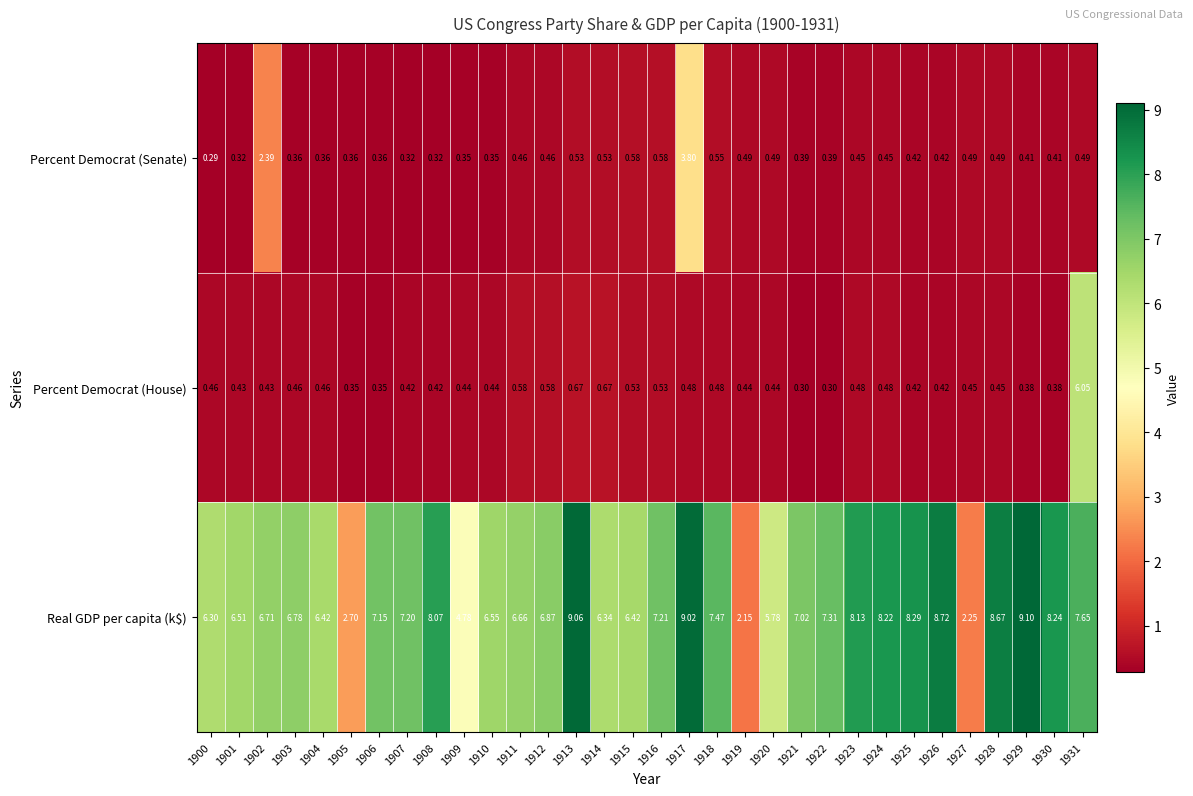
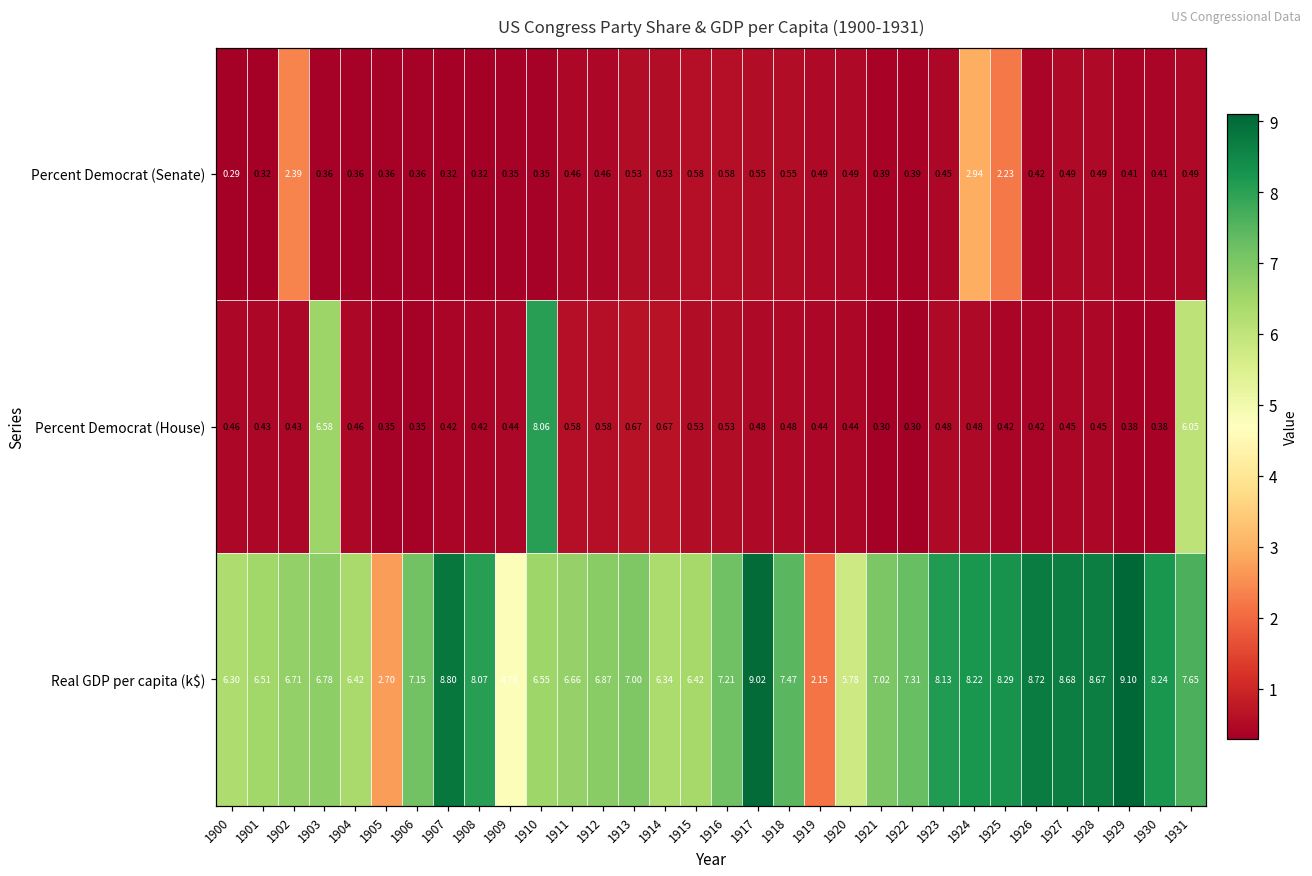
Percent Democrat (Senate), 1917: 3.80 -> 0.55
Percent Democrat (Senate), 1924: 0.45 -> 2.94
Percent Democrat (Senate), 1925: 0.42 -> 2.23
Percent Democrat (House), 1903: 0.46 -> 6.58
Percent Democrat (House), 1910: 0.44 -> 8.06
Real GDP per capita (k$), 1907: 7.20 -> 8.80
Real GDP per capita (k$), 1913: 9.06 -> 7.00
Real GDP per capita (k$), 1927: 2.25 -> 8.68
